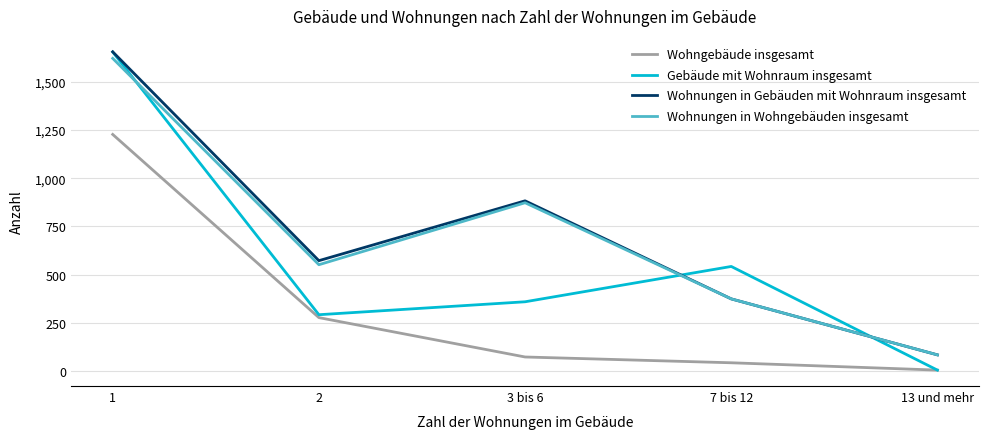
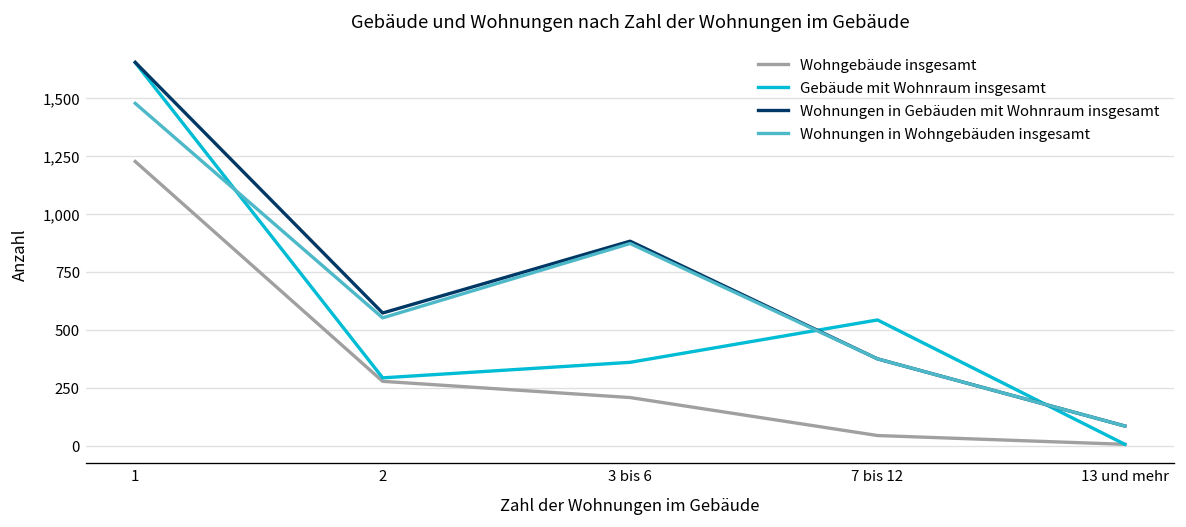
Wohnungen in Wohngebäuden insgesamt, 1: 1,620 -> 1,480
Wohngebäude insgesamt, 3 bis 6: 70 -> 210
